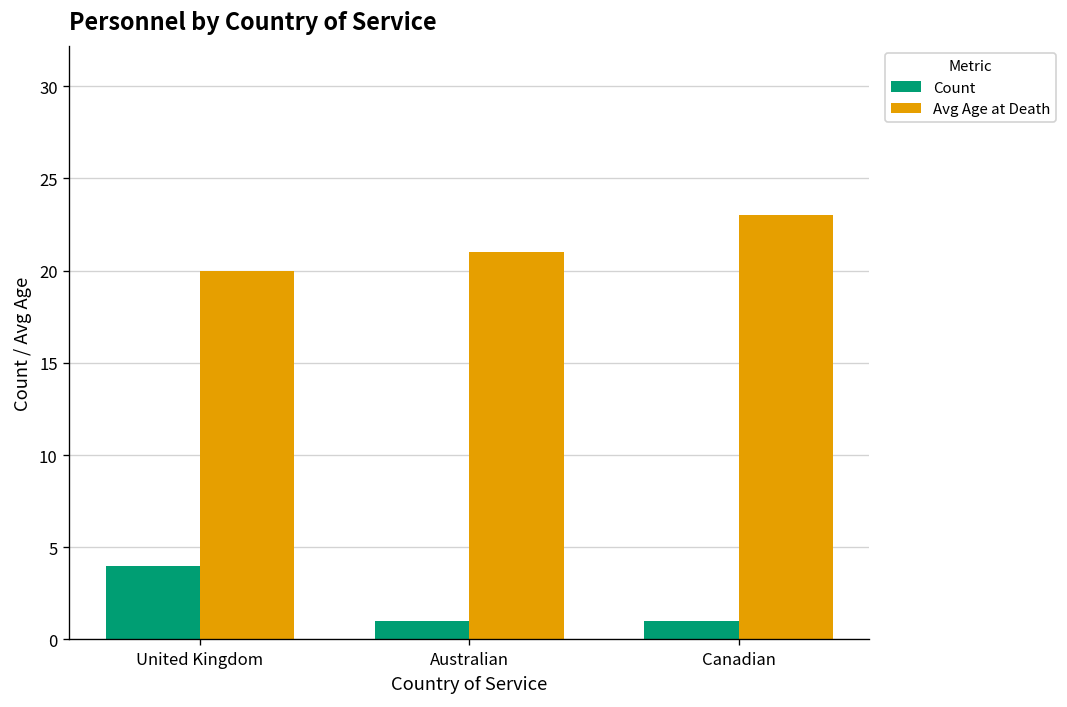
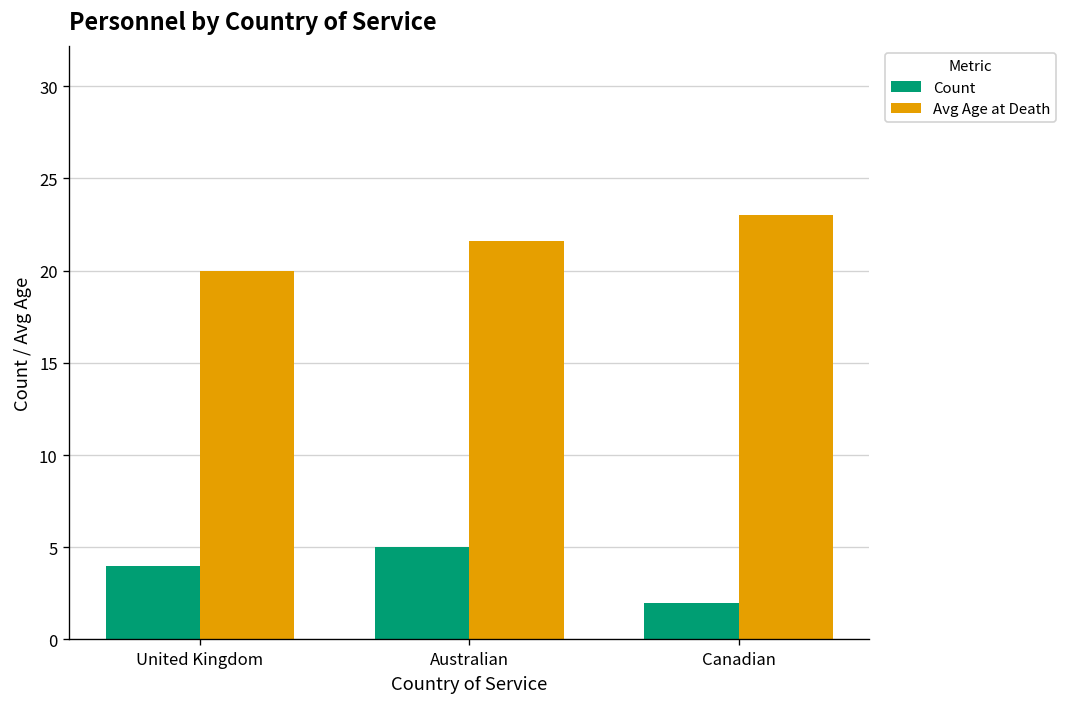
Count, Australian: 1 -> 5
Avg Age at Death, Australian: 21.0 -> 21.6
Count, Canadian: 1 -> 2
